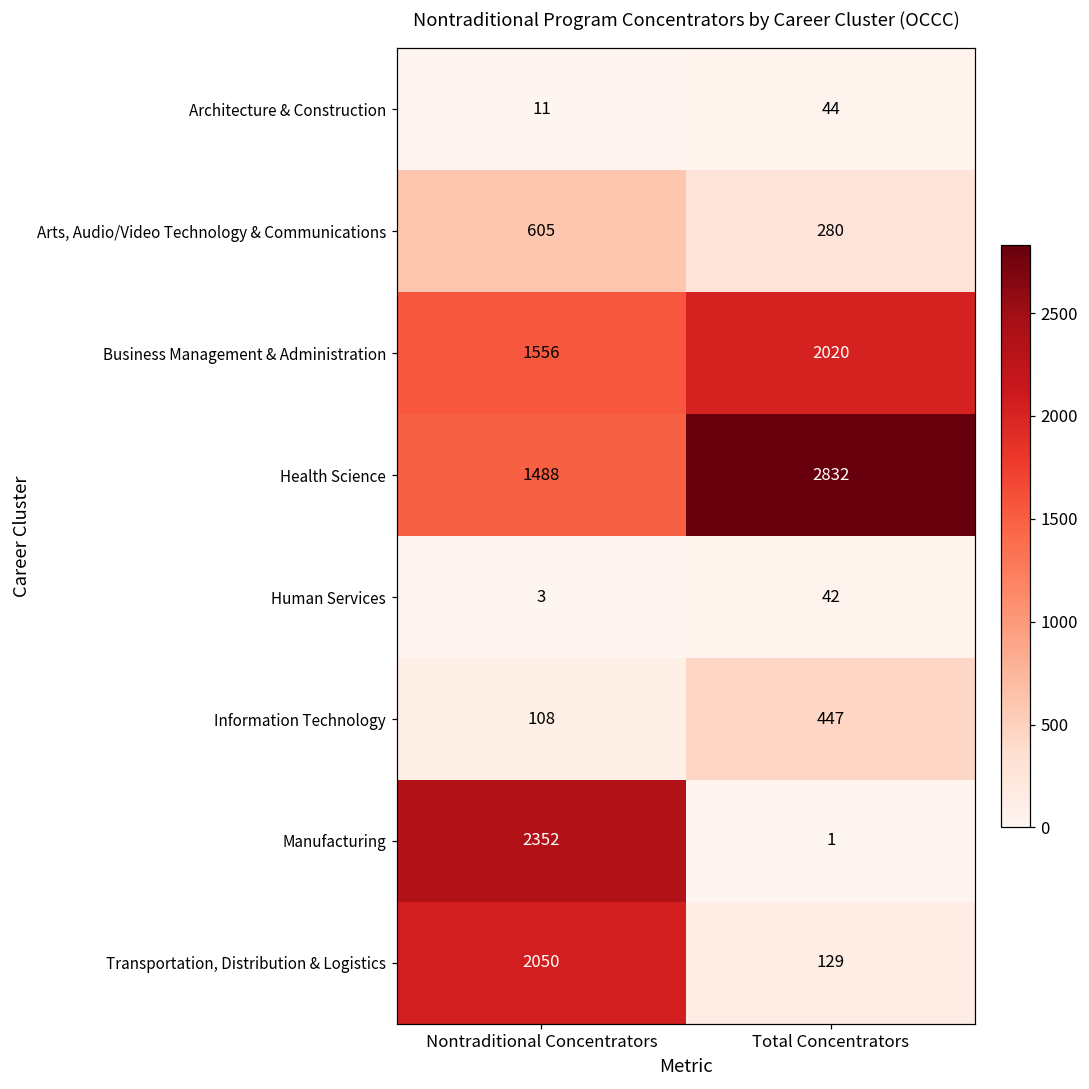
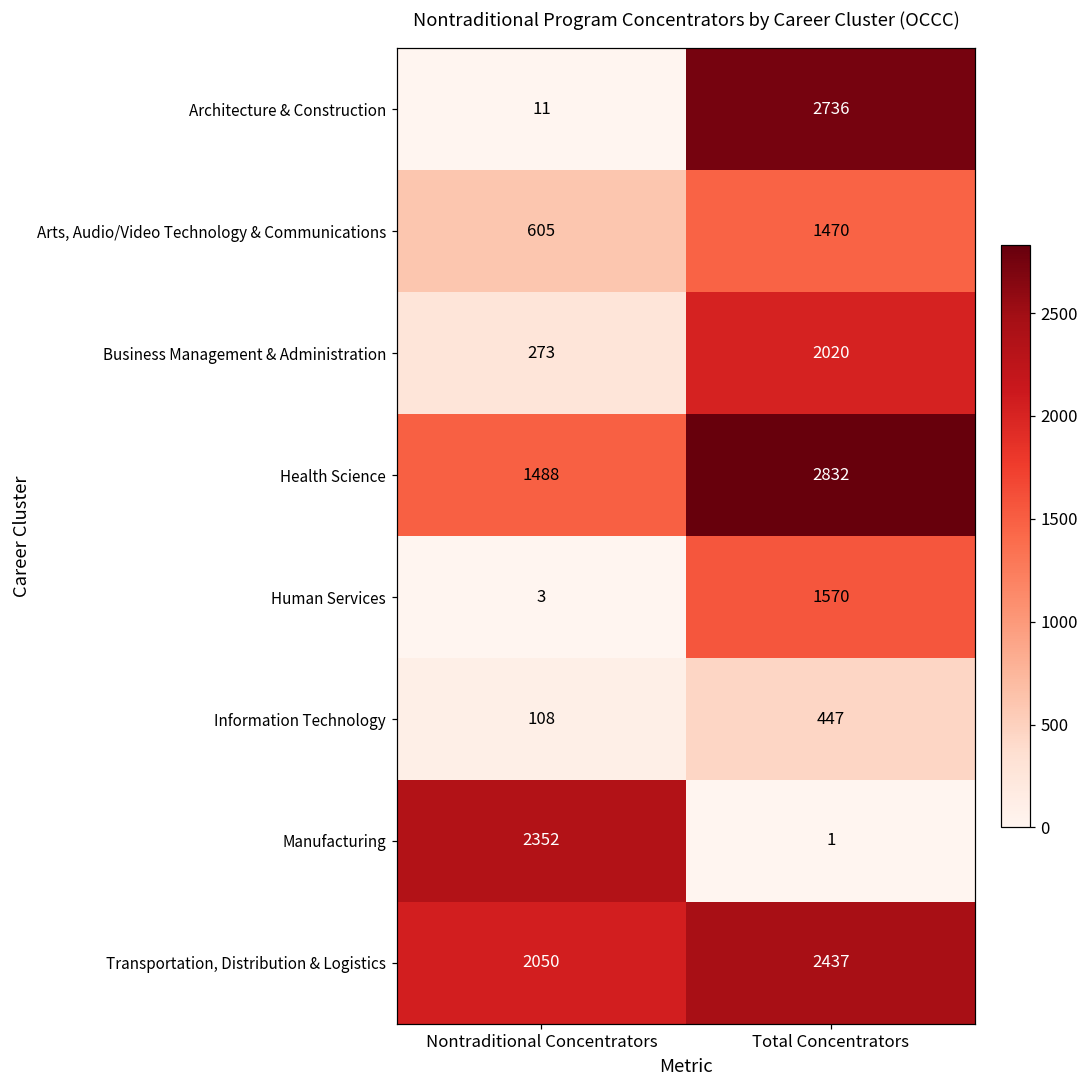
Architecture & Construction, Total Concentrators: 44 -> 2736
Arts, Audio/Video Technology & Communications, Total Concentrators: 280 -> 1470
Business Management & Administration, Nontraditional Concentrators: 1556 -> 273
Human Services, Total Concentrators: 42 -> 1570
Transportation, Distribution & Logistics, Total Concentrators: 129 -> 2437
